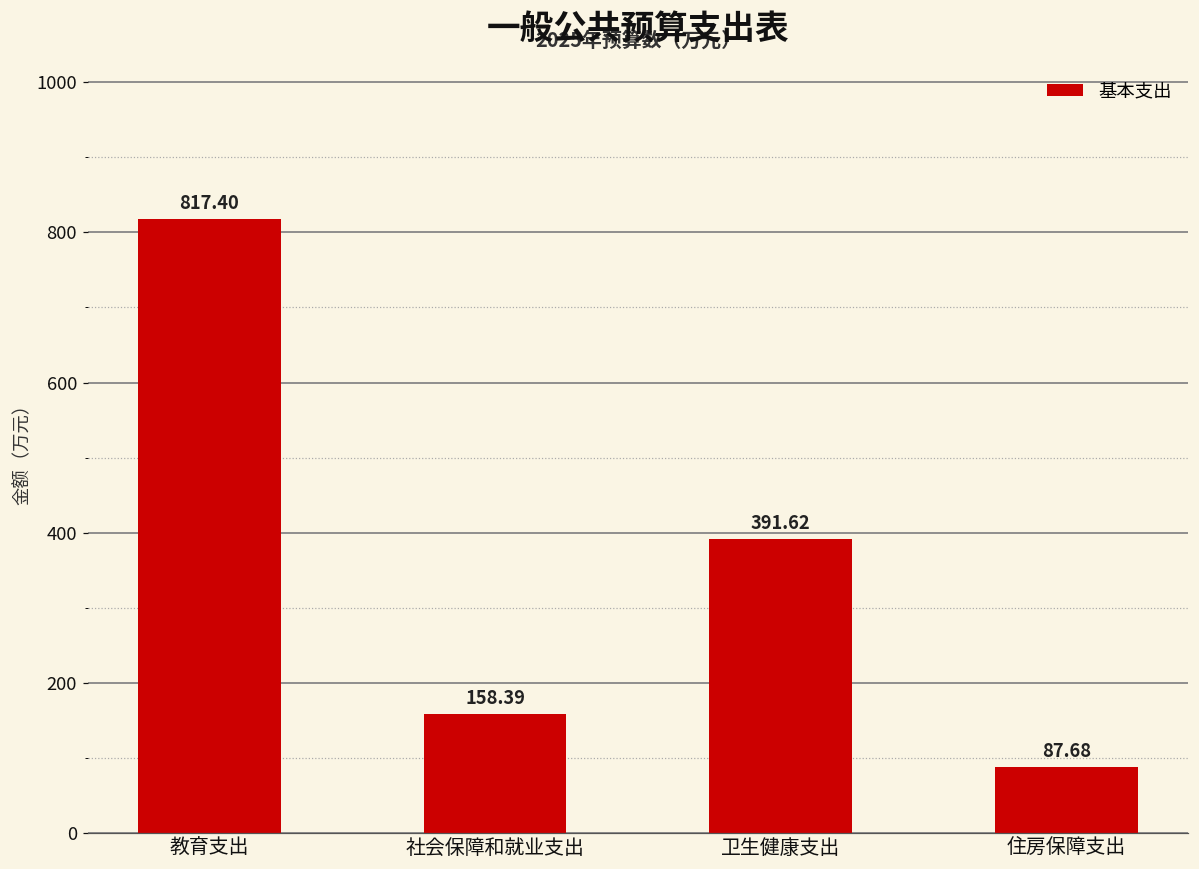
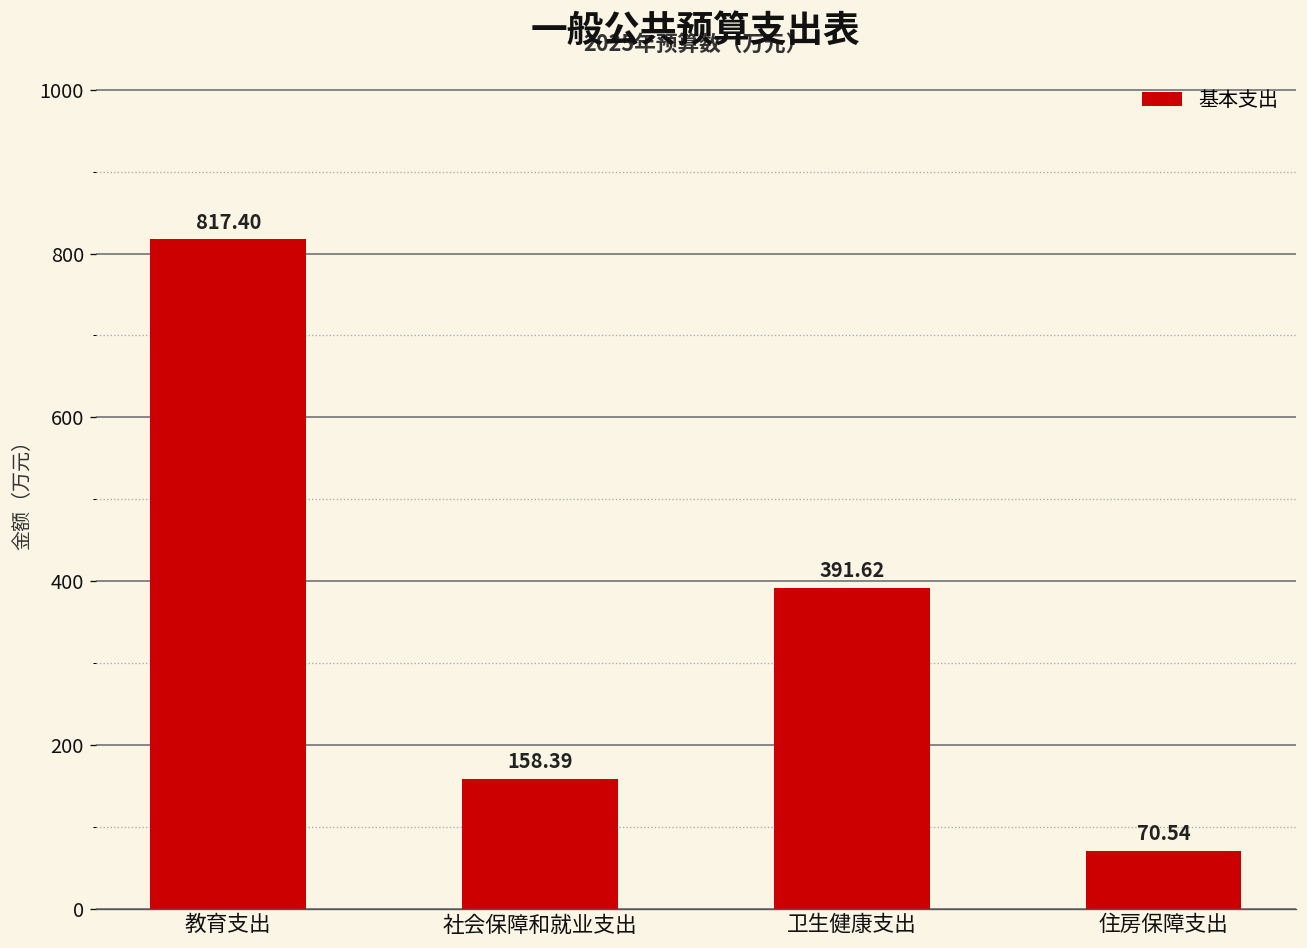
住房保障支出: 87.68 -> 70.54
